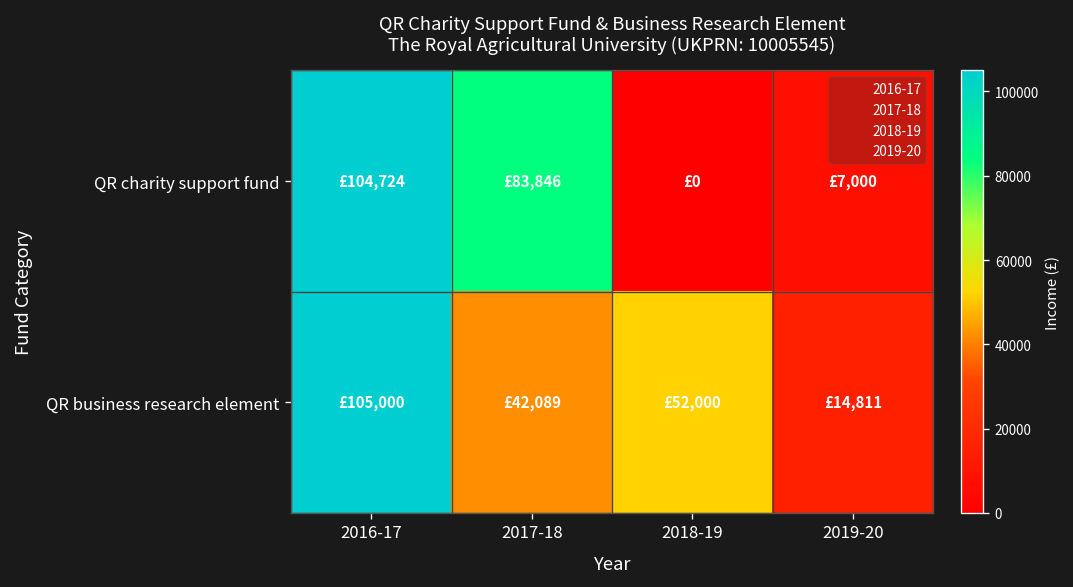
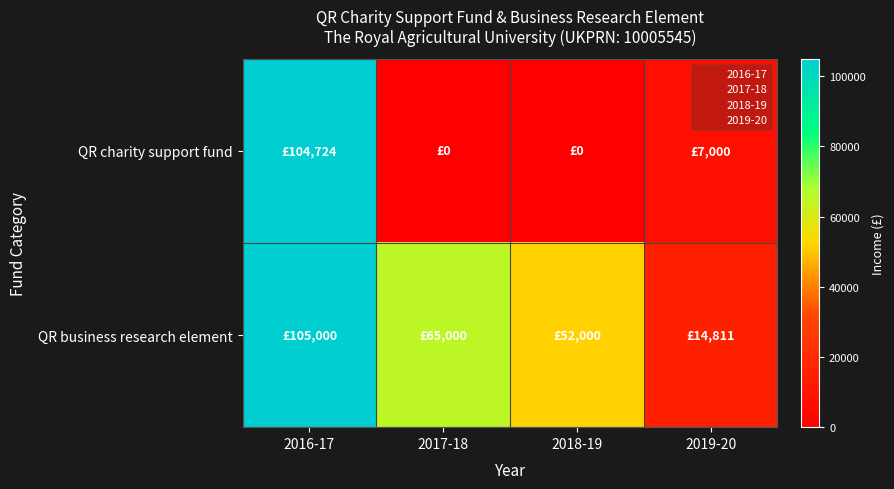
QR charity support fund, 2017-18: £83,846 -> £0
QR business research element, 2017-18: £42,089 -> £65,000
